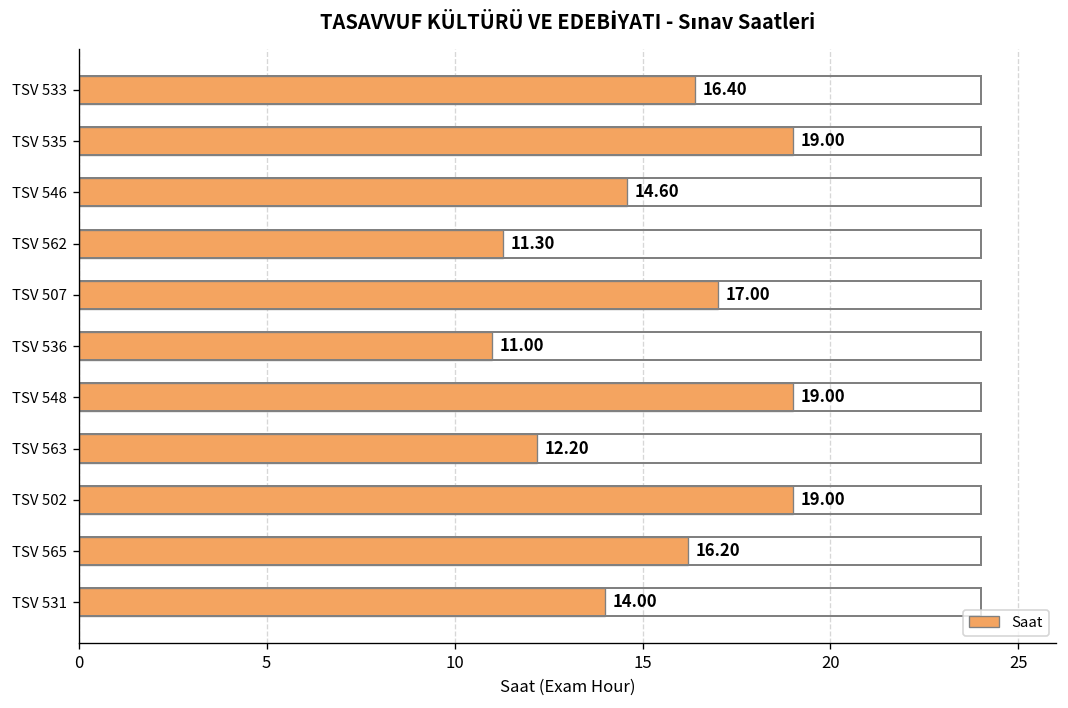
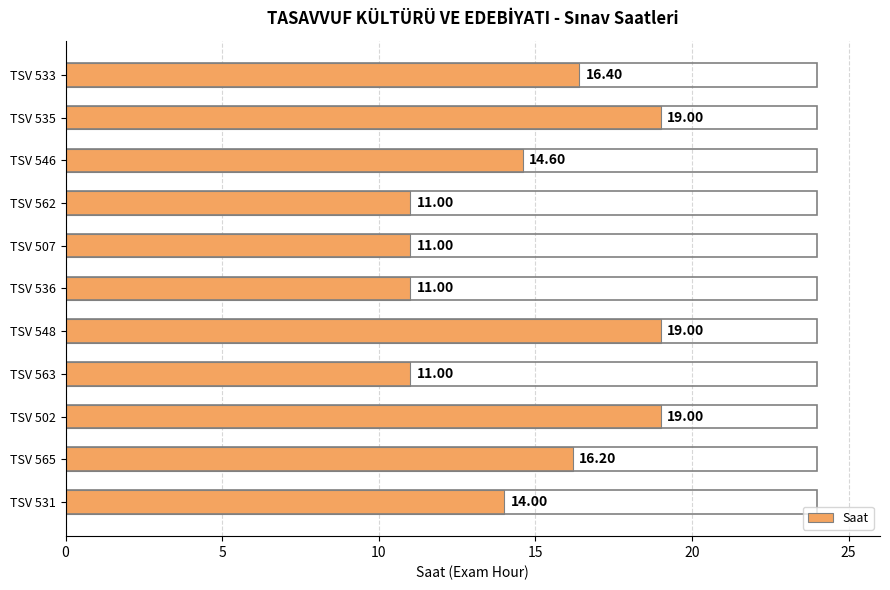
TSV 562: 11.30 -> 11.00
TSV 507: 17.00 -> 11.00
TSV 563: 12.20 -> 11.00
